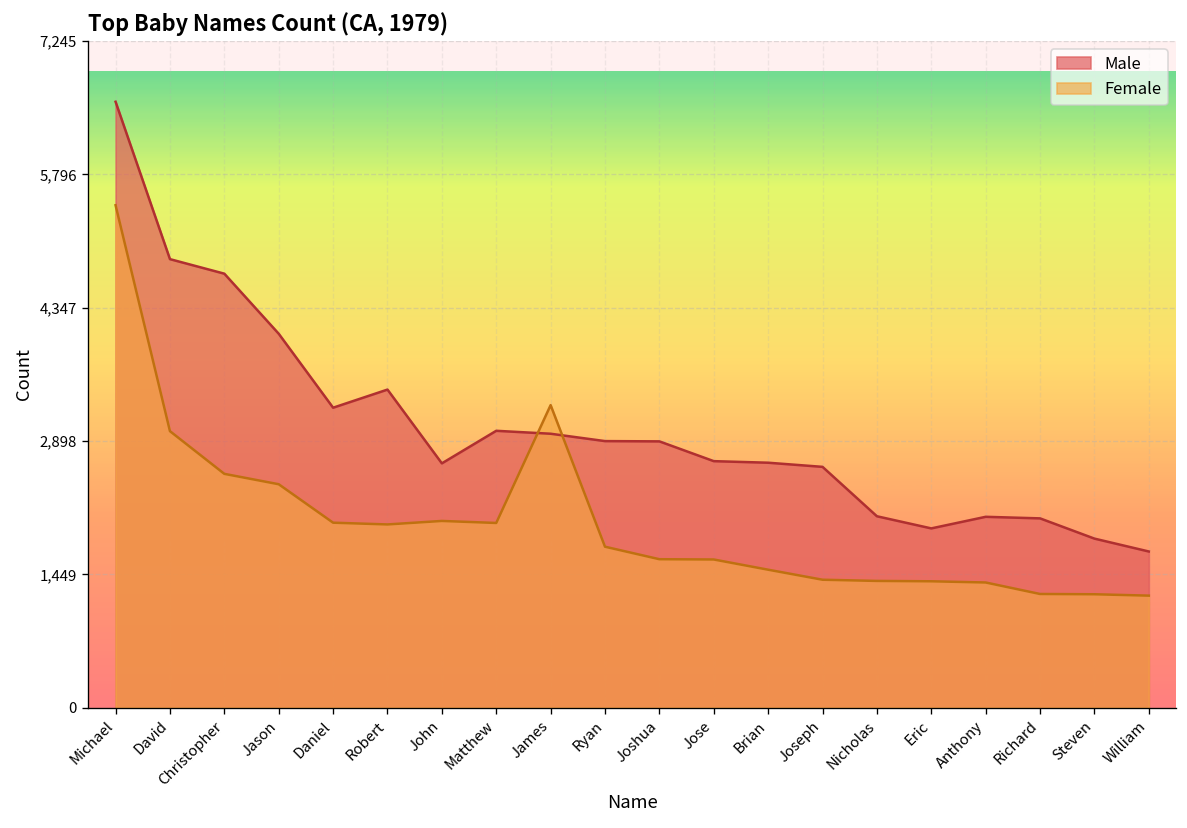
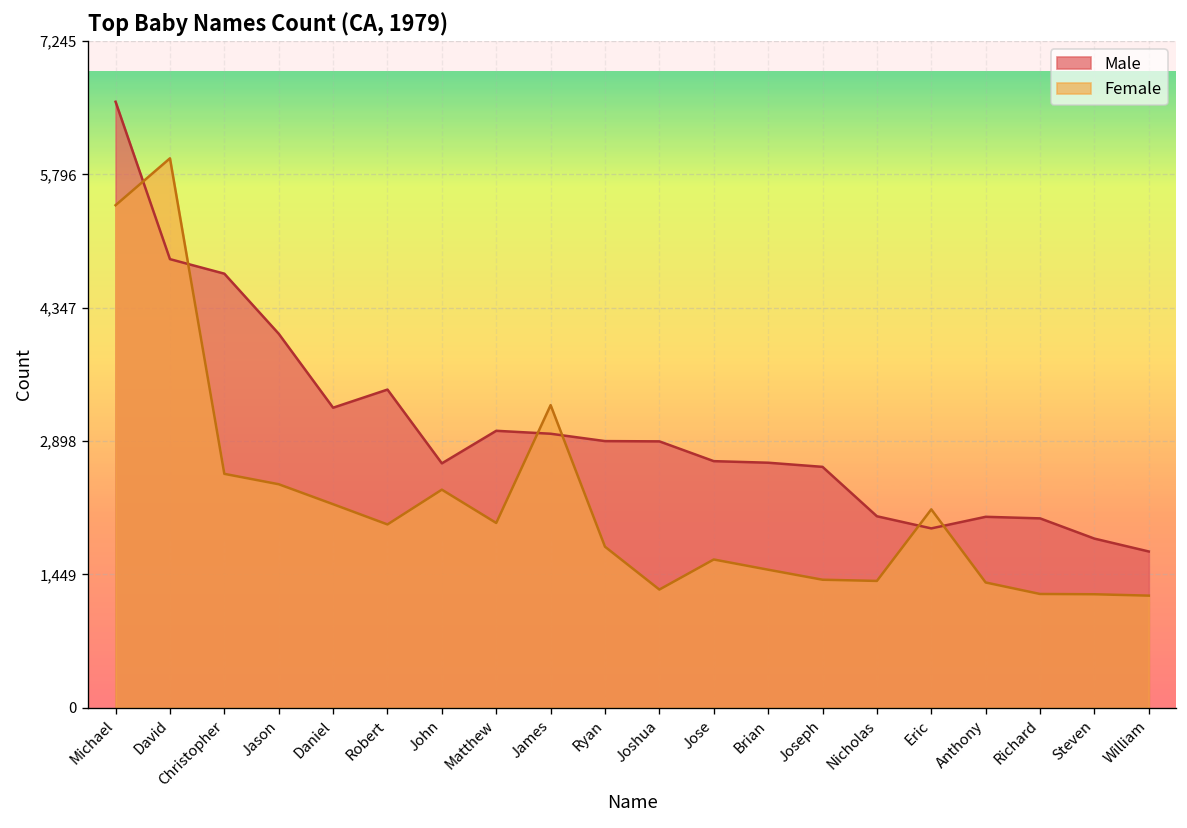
Female, David: 3,000 -> 6,000
Female, Daniel: 2,000 -> 2,200
Female, John: 2,000 -> 2,400
Female, Joshua: 1,600 -> 1,300
Female, Eric: 1,400 -> 2,200
